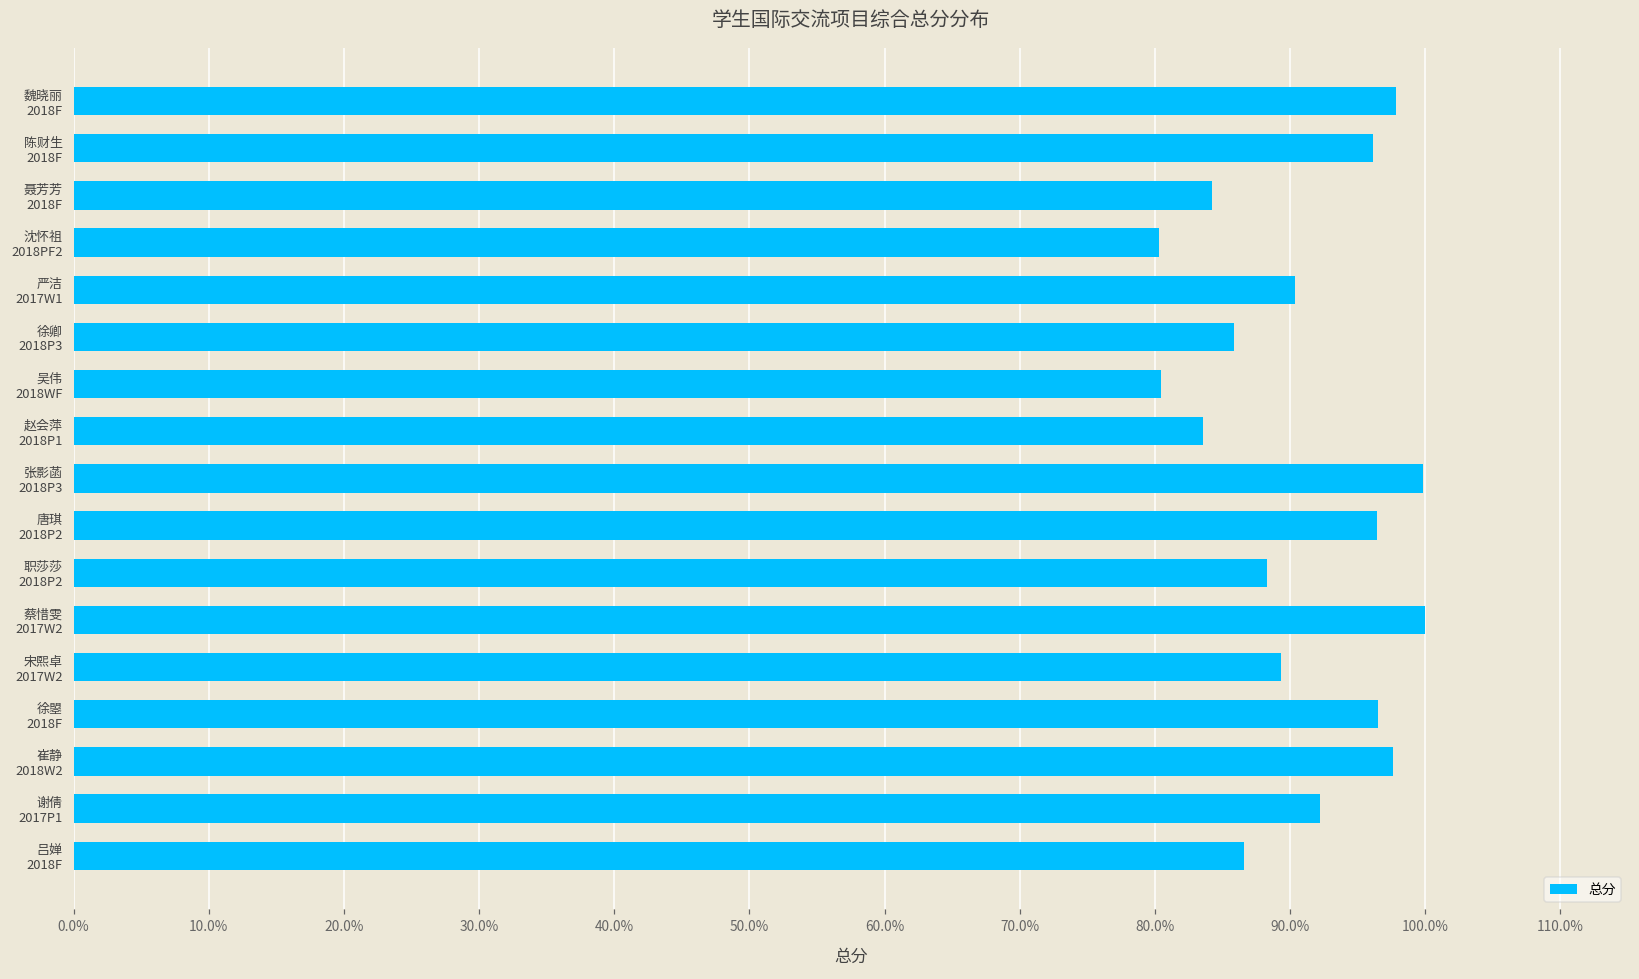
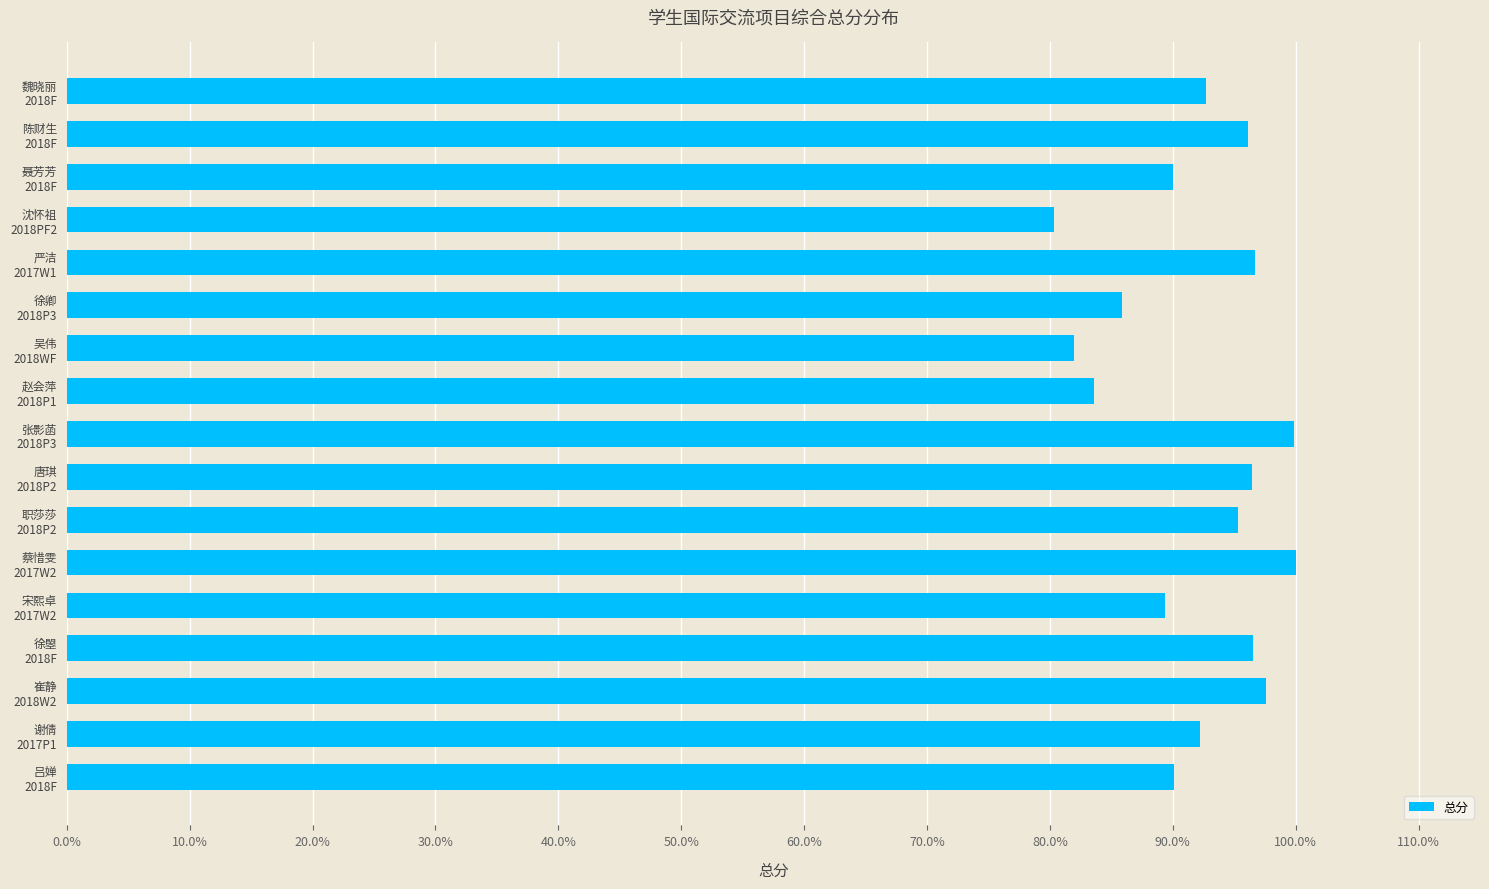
魏晓丽 2018F: 97.9% -> 92.7%
聂芳芳 2018F: 84.2% -> 90.0%
严洁 2017W1: 90.3% -> 96.7%
吴伟 2018WF: 80.5% -> 82.0%
职莎莎 2018P2: 88.3% -> 95.3%
吕婵 2018F: 86.6% -> 90.1%
